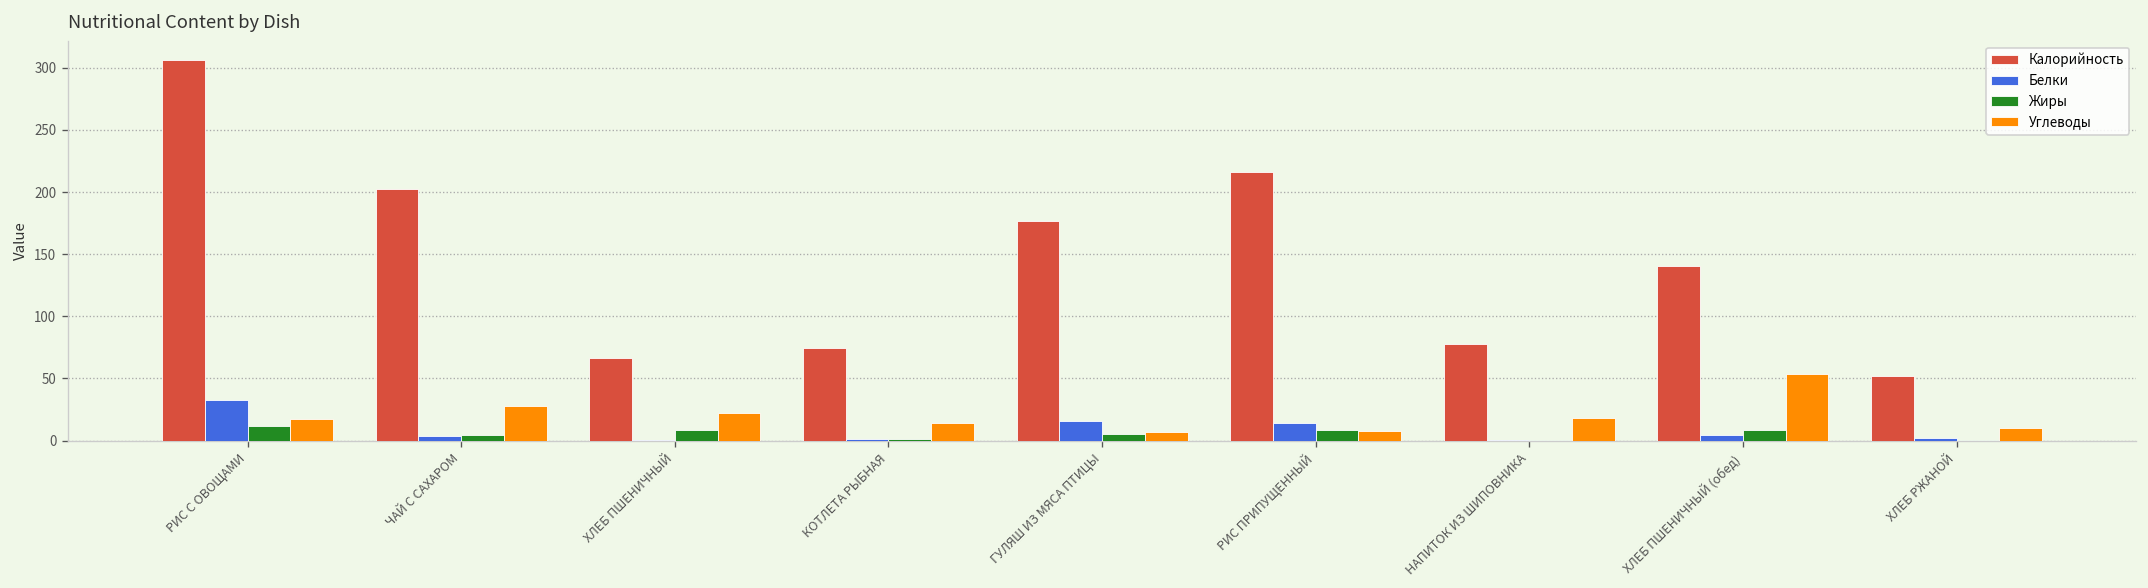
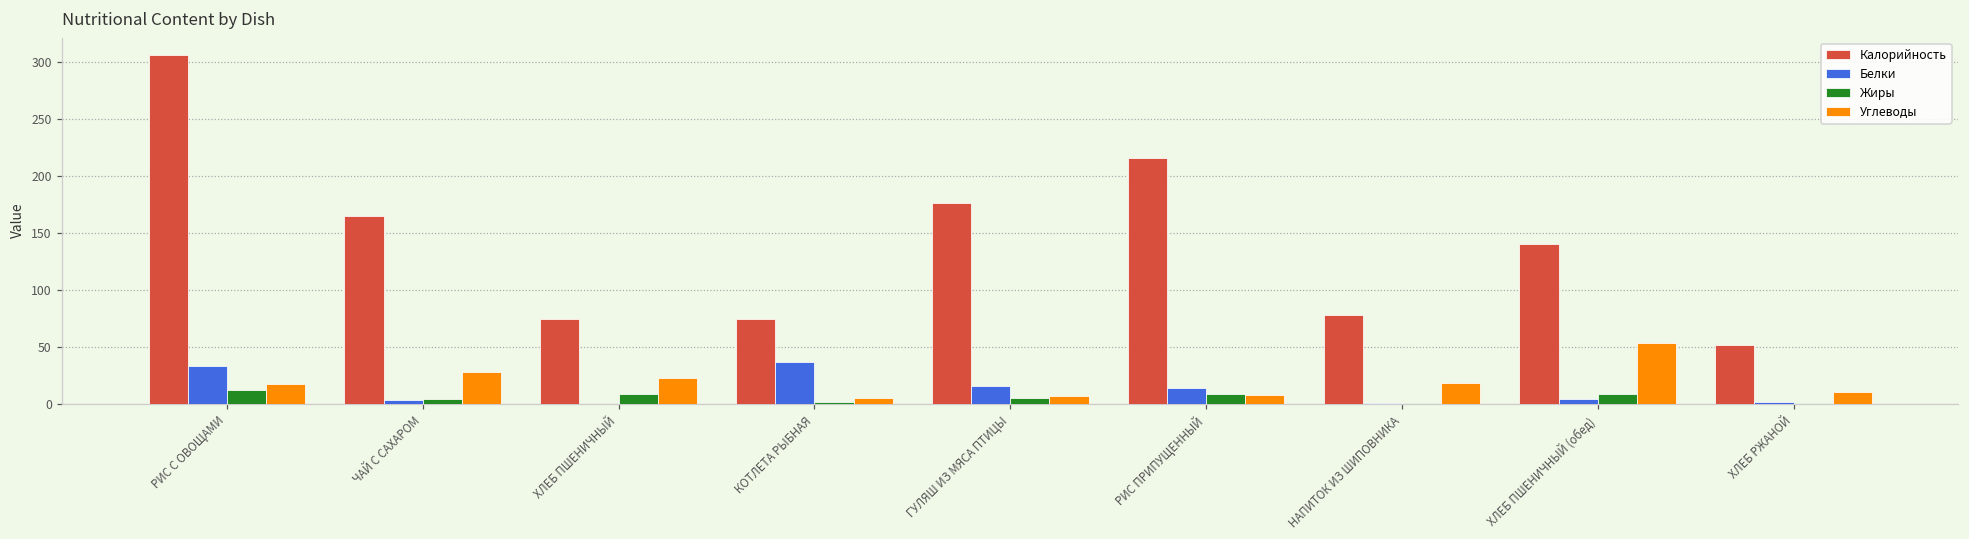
Калорийность, ЧАЙ С САХАРОМ: 202 -> 165
Калорийность, ХЛЕБ ПШЕНИЧНЫЙ: 67 -> 75
Белки, КОТЛЕТА РЫБНАЯ: 2 -> 37
Углеводы, КОТЛЕТА РЫБНАЯ: 14 -> 5
